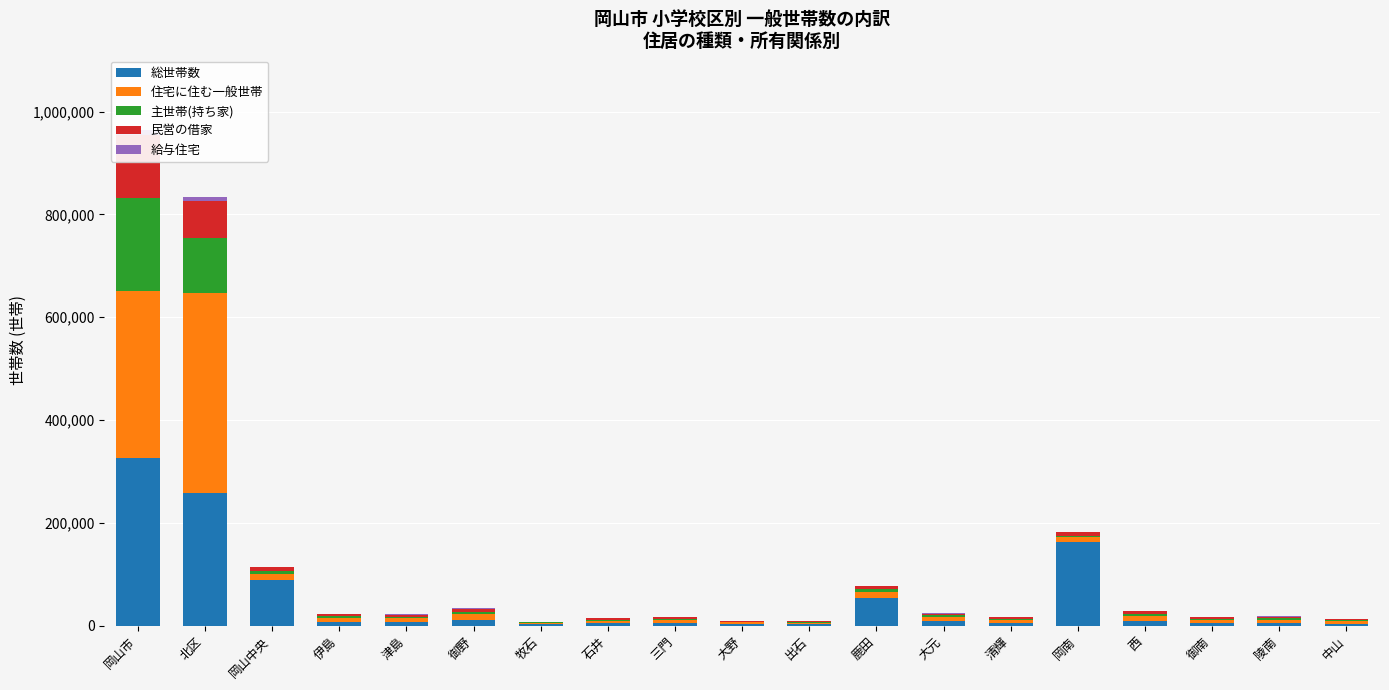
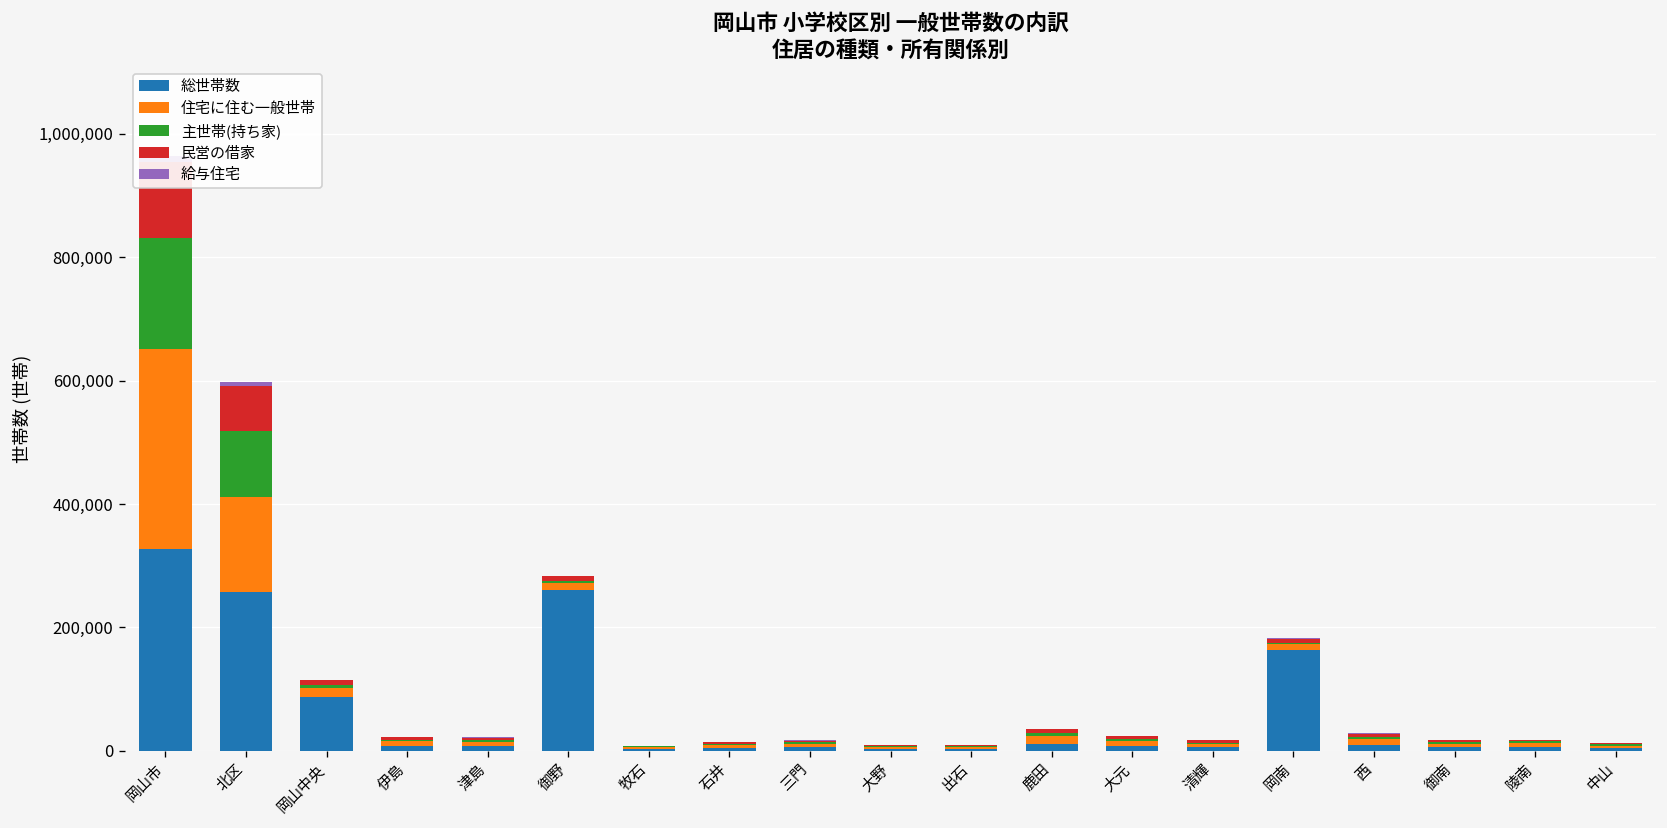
住宅に住む一般世帯, 北区: 390,000 -> 150,000
総世帯数, 御野: 10,000 -> 260,000
総世帯数, 鹿田: 50,000 -> 10,000
